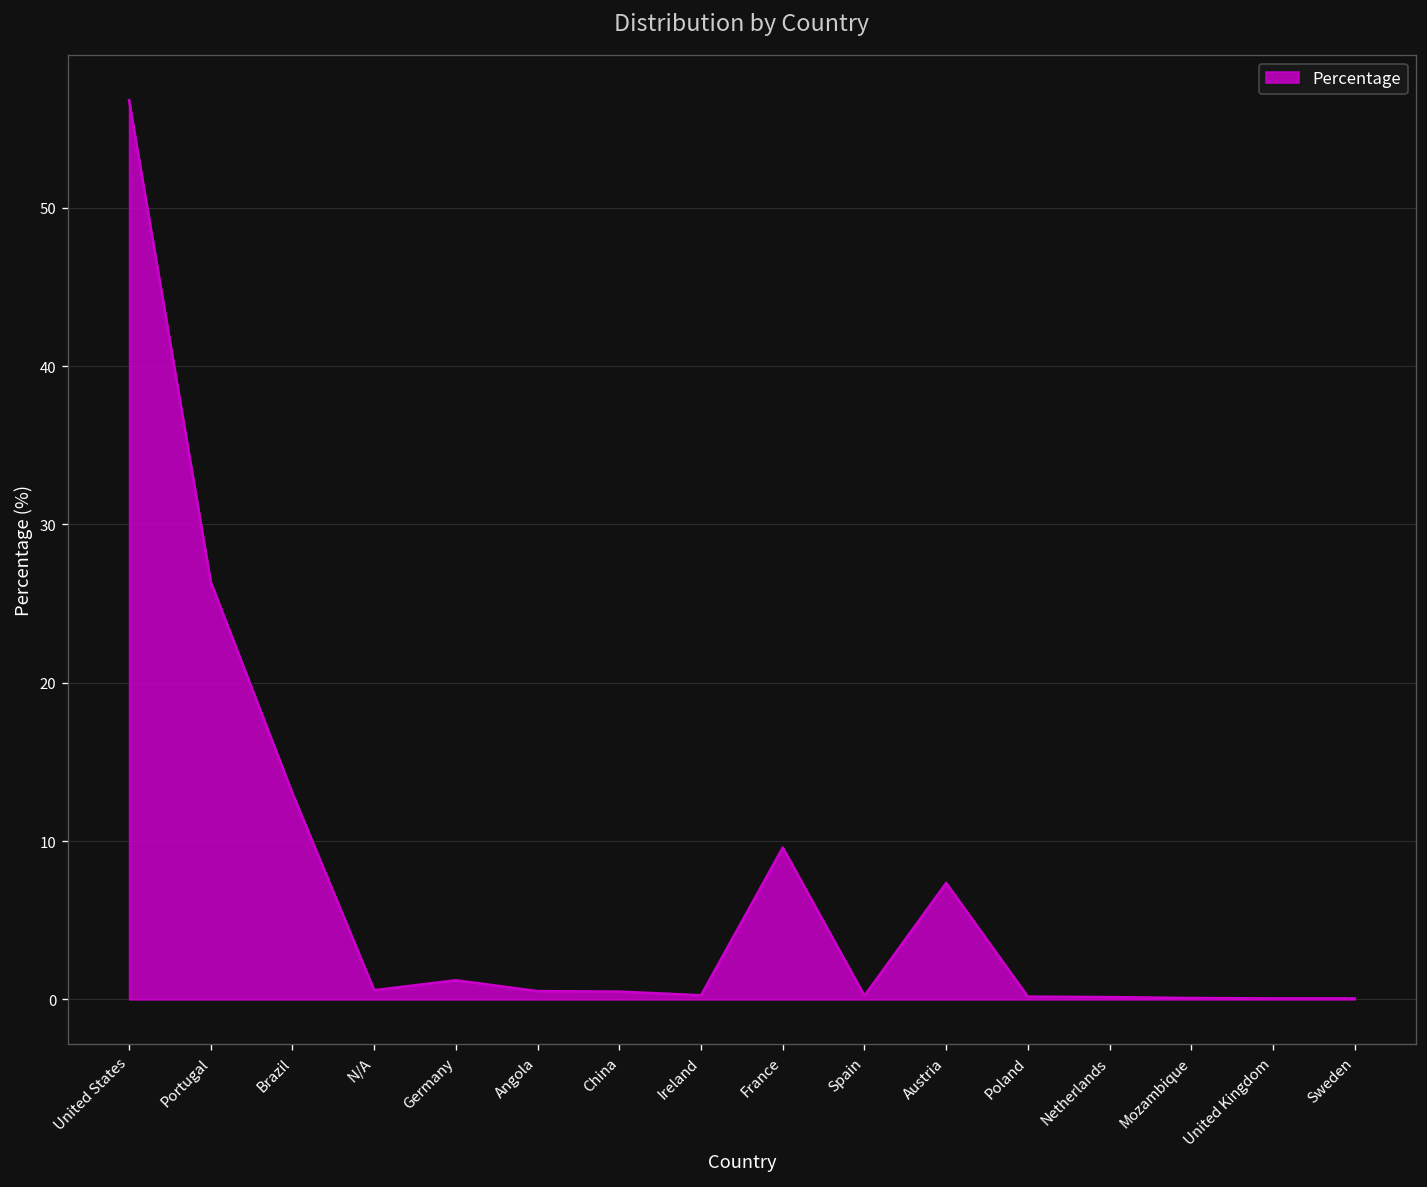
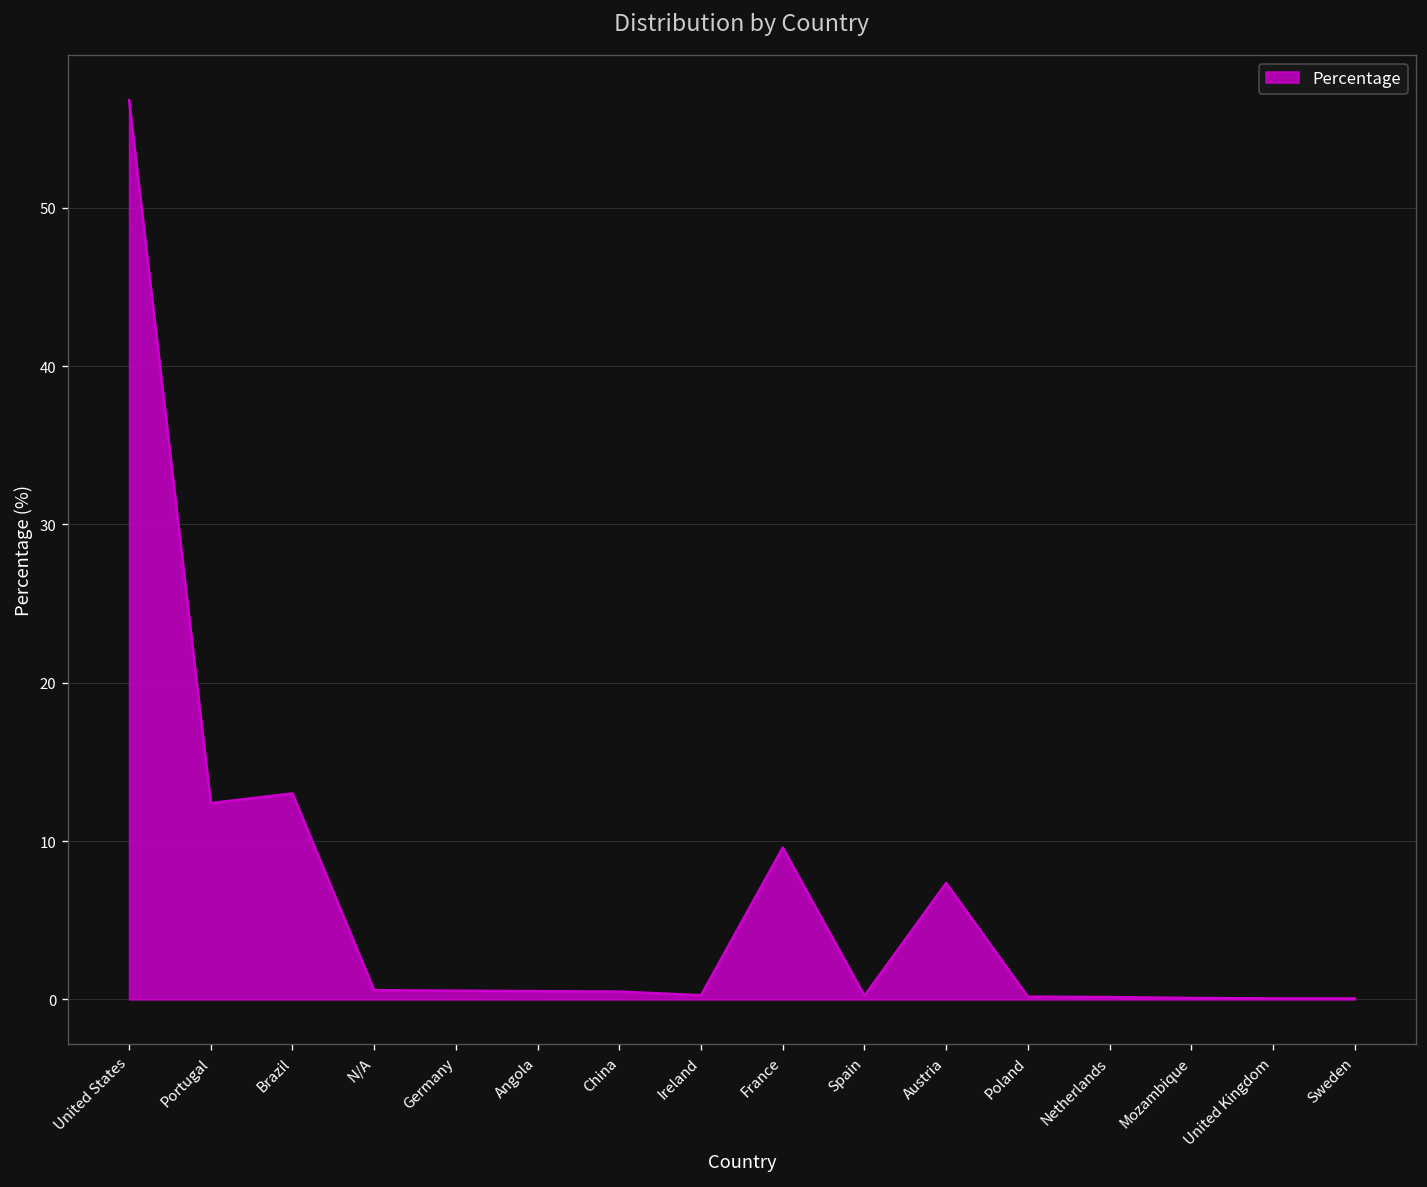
Portugal: 26.4 -> 12.4
Germany: 1.2 -> 0.5
